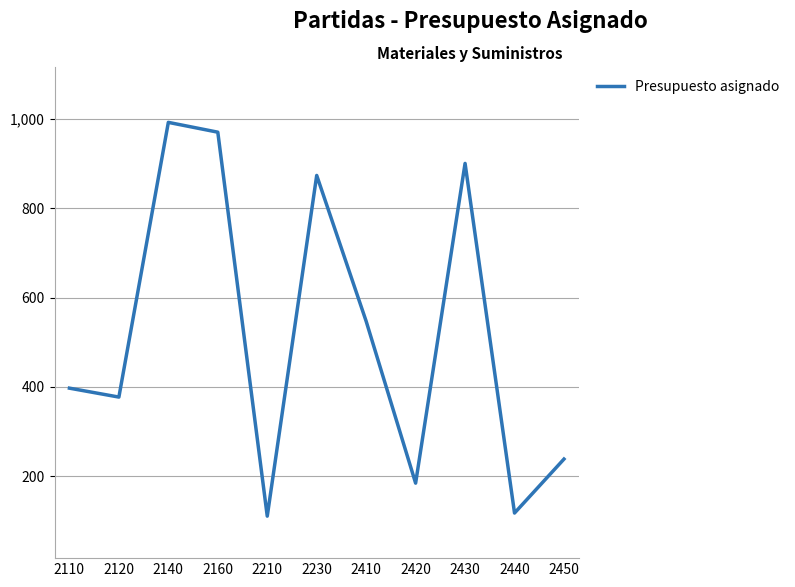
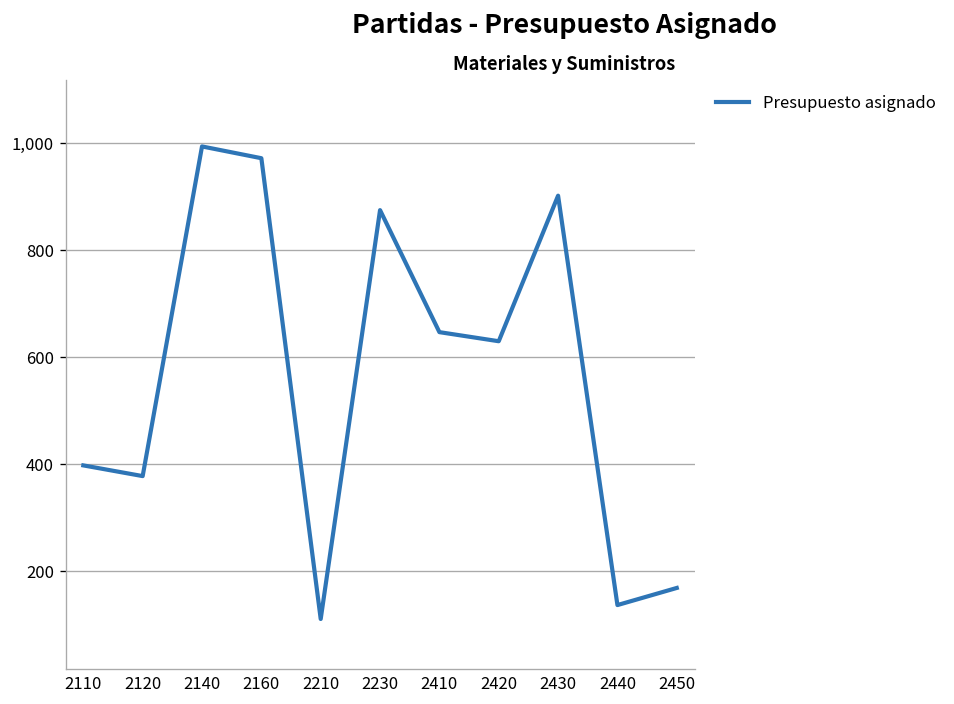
2410: 550 -> 650
2420: 180 -> 630
2440: 120 -> 140
2450: 240 -> 170
